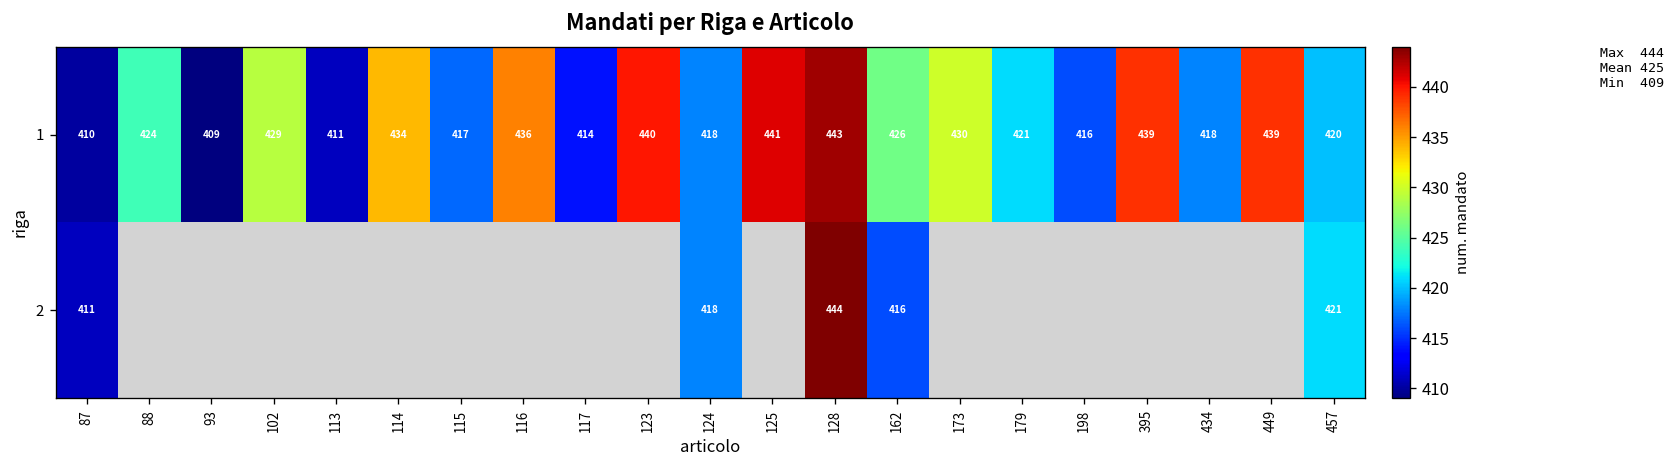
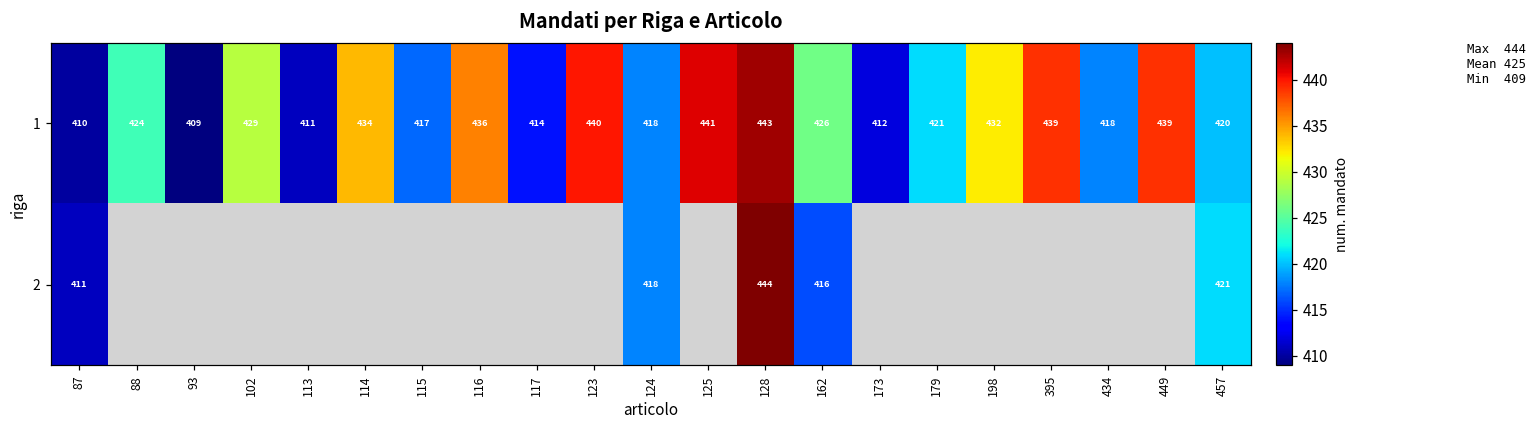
1, 173: 430 -> 412
1, 198: 416 -> 432
